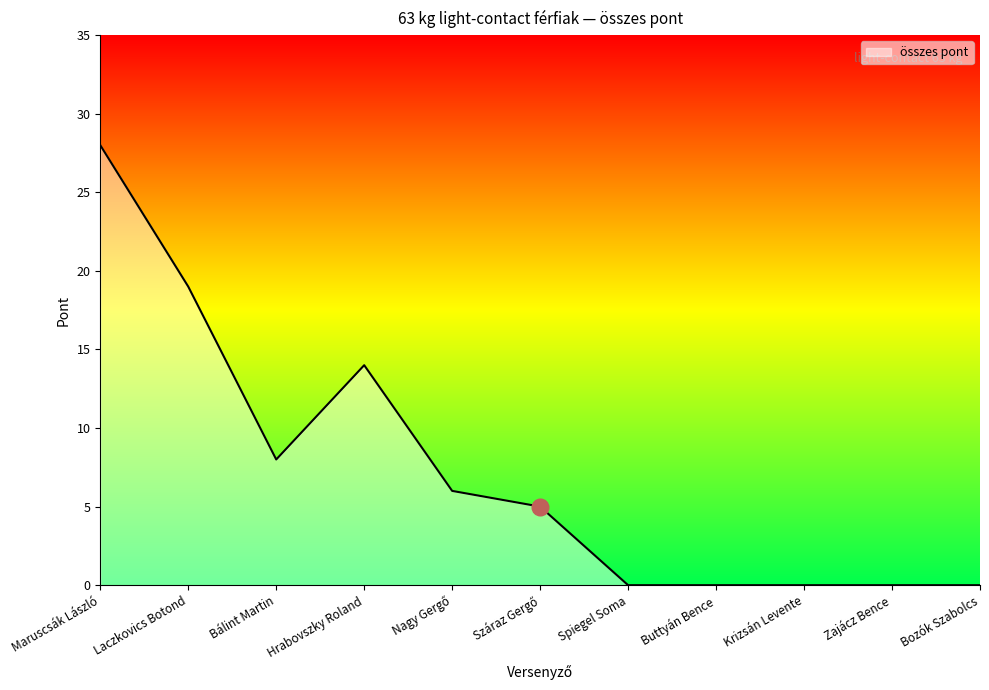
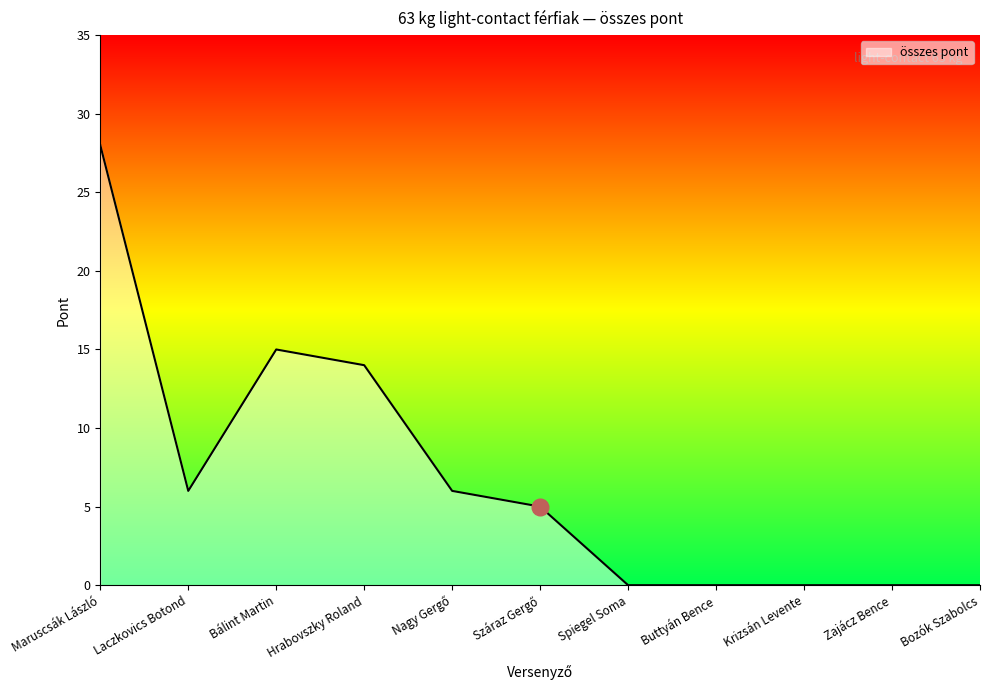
összes pont, Laczkovics Botond: 19 -> 6
összes pont, Bálint Martin: 8 -> 15
